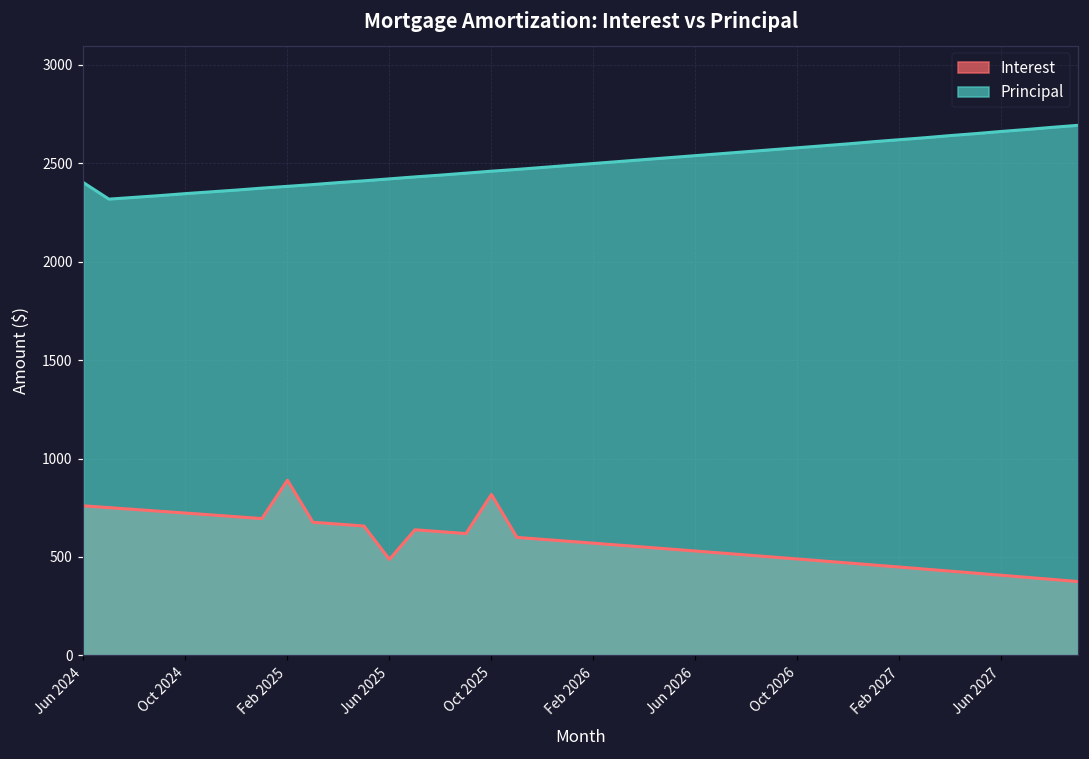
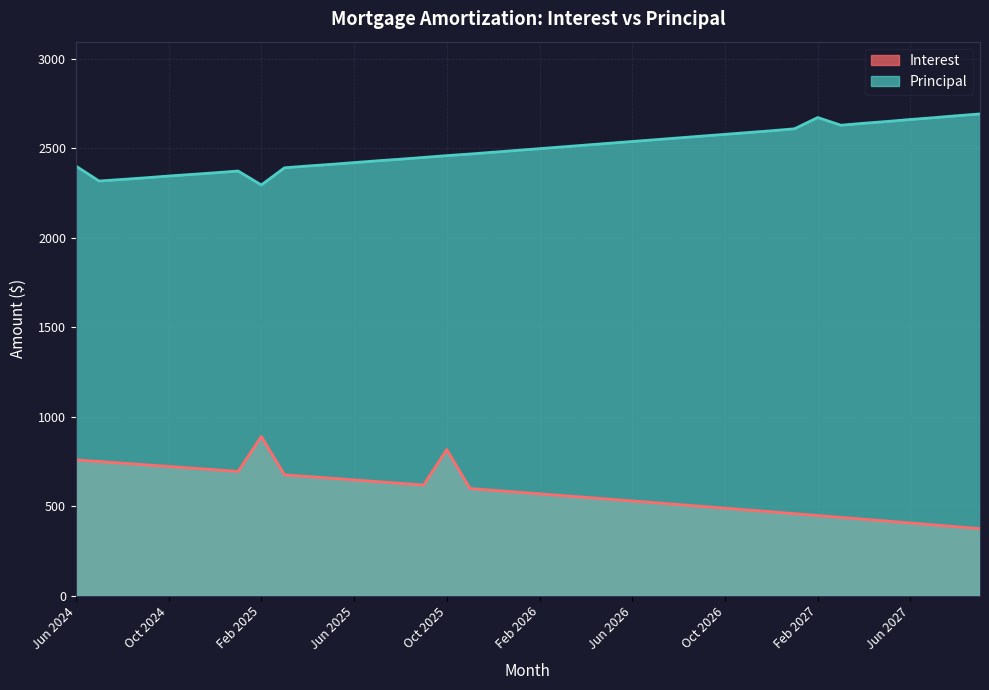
Principal, Feb 2025: 2380 -> 2300
Interest, Jun 2025: 490 -> 650
Principal, Feb 2027: 2620 -> 2670
